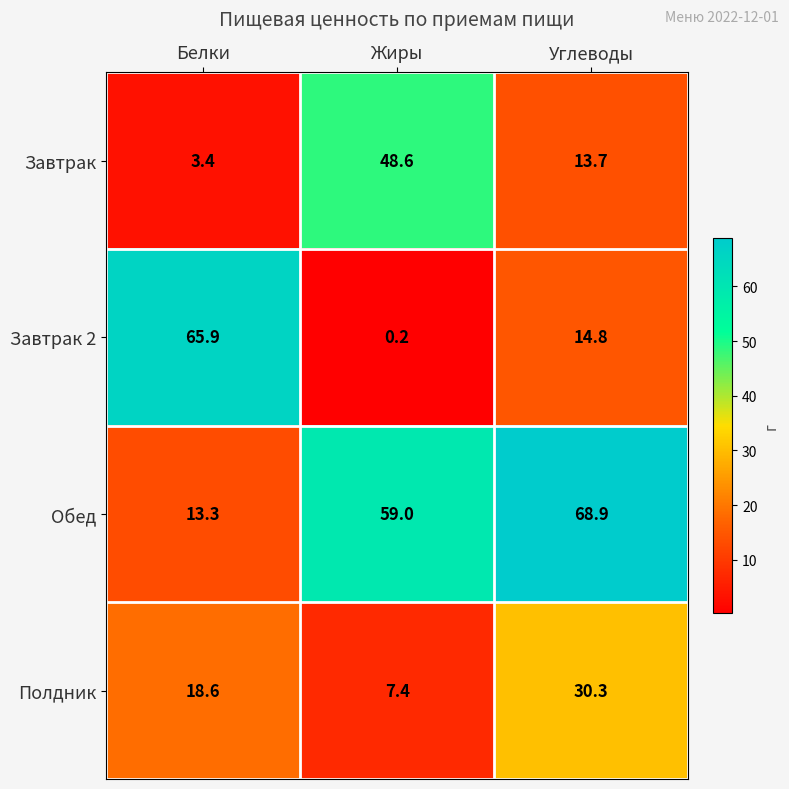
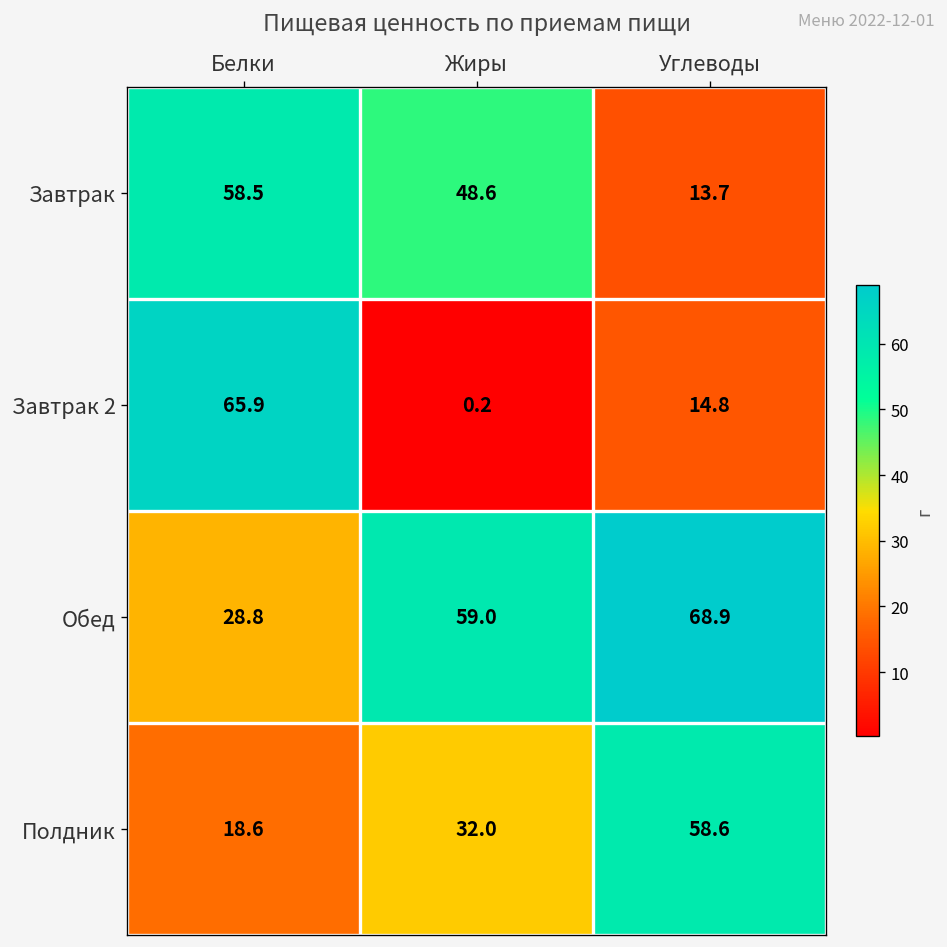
Завтрак, Белки: 3.4 -> 58.5
Обед, Белки: 13.3 -> 28.8
Полдник, Жиры: 7.4 -> 32.0
Полдник, Углеводы: 30.3 -> 58.6
